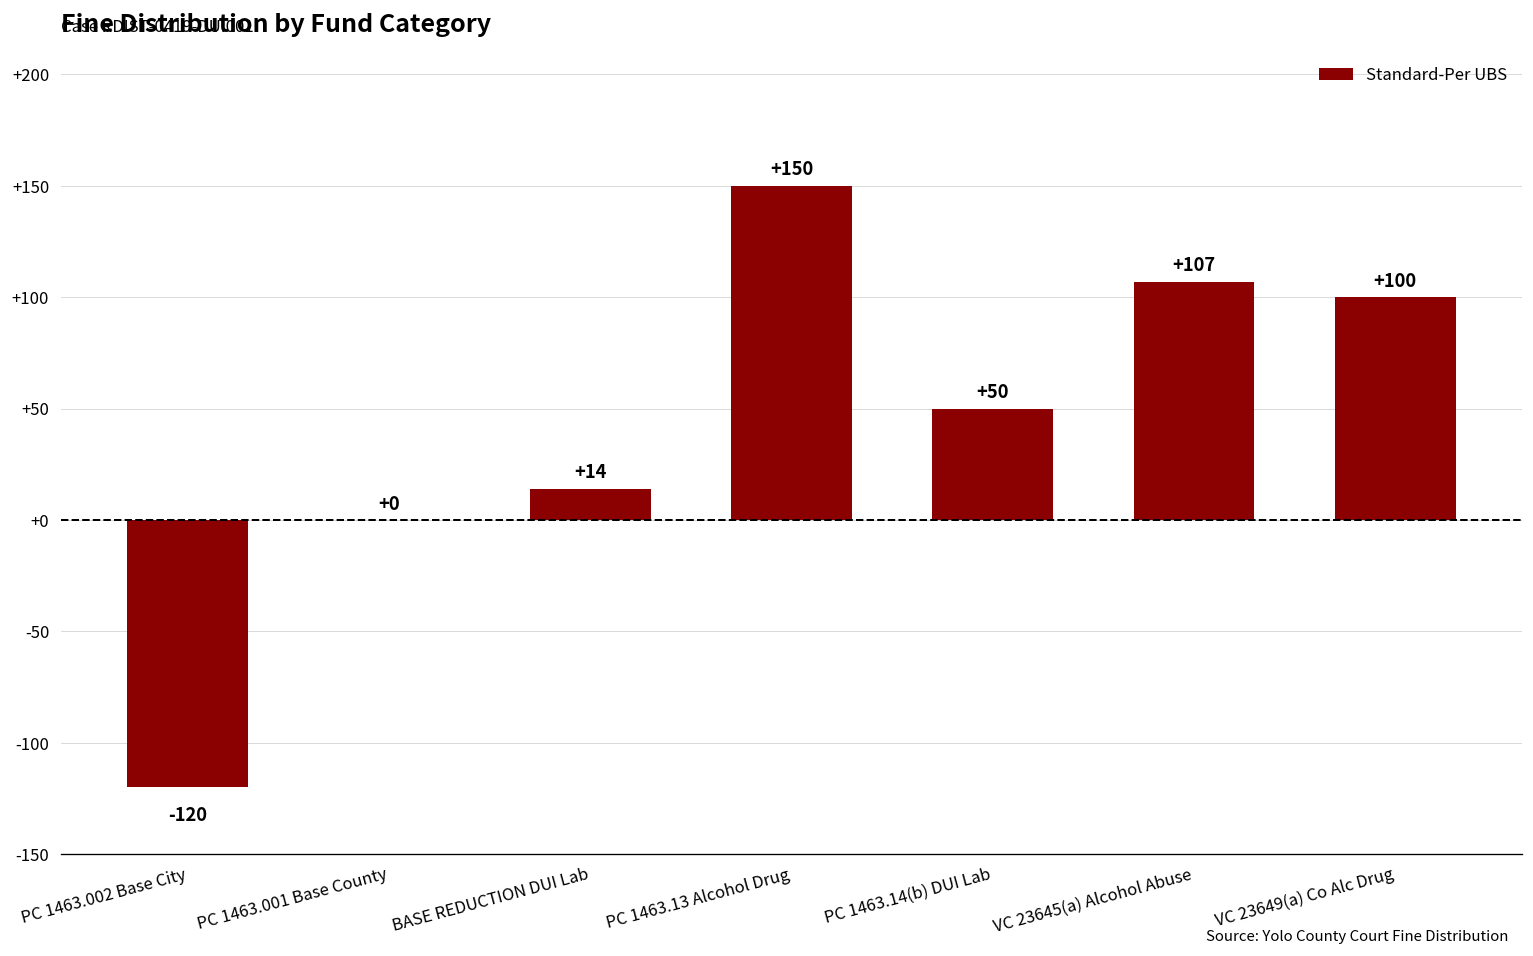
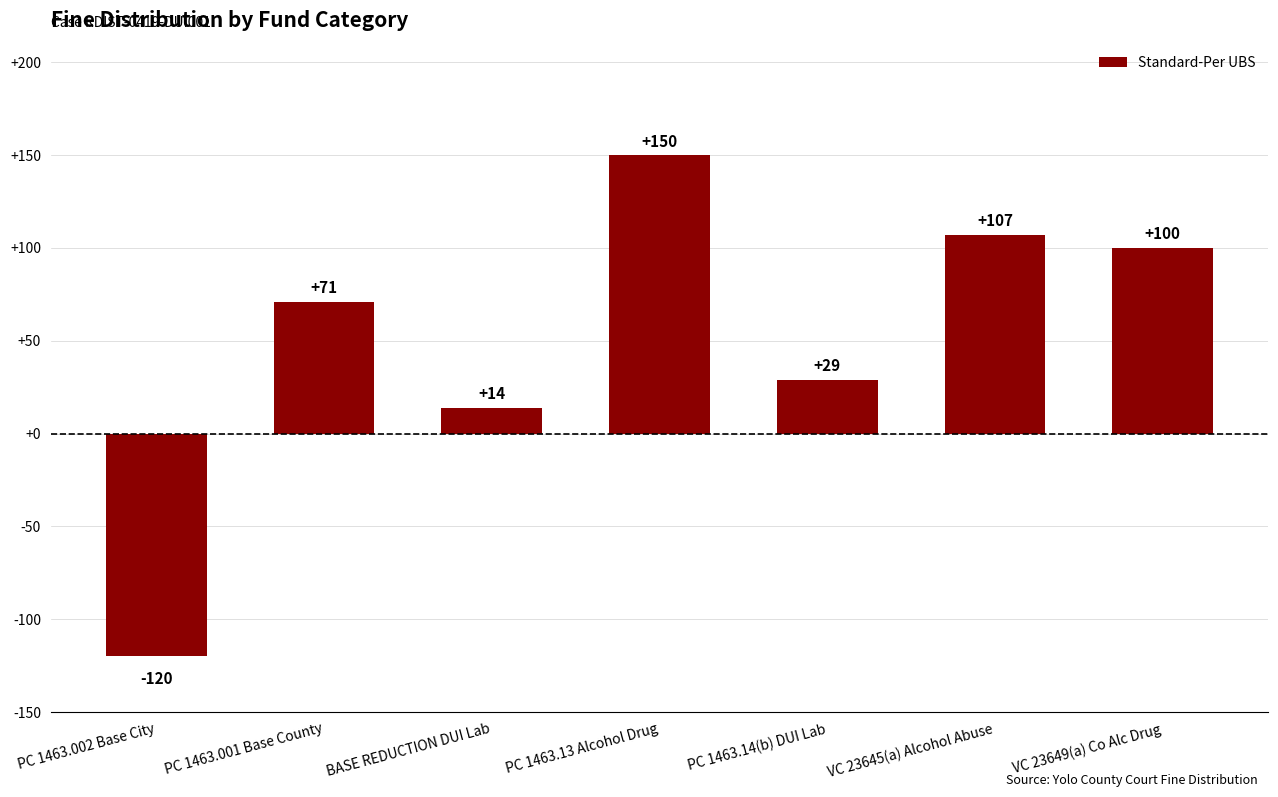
PC 1463.001 Base County: +0 -> +71
PC 1463.14(b) DUI Lab: +50 -> +29
